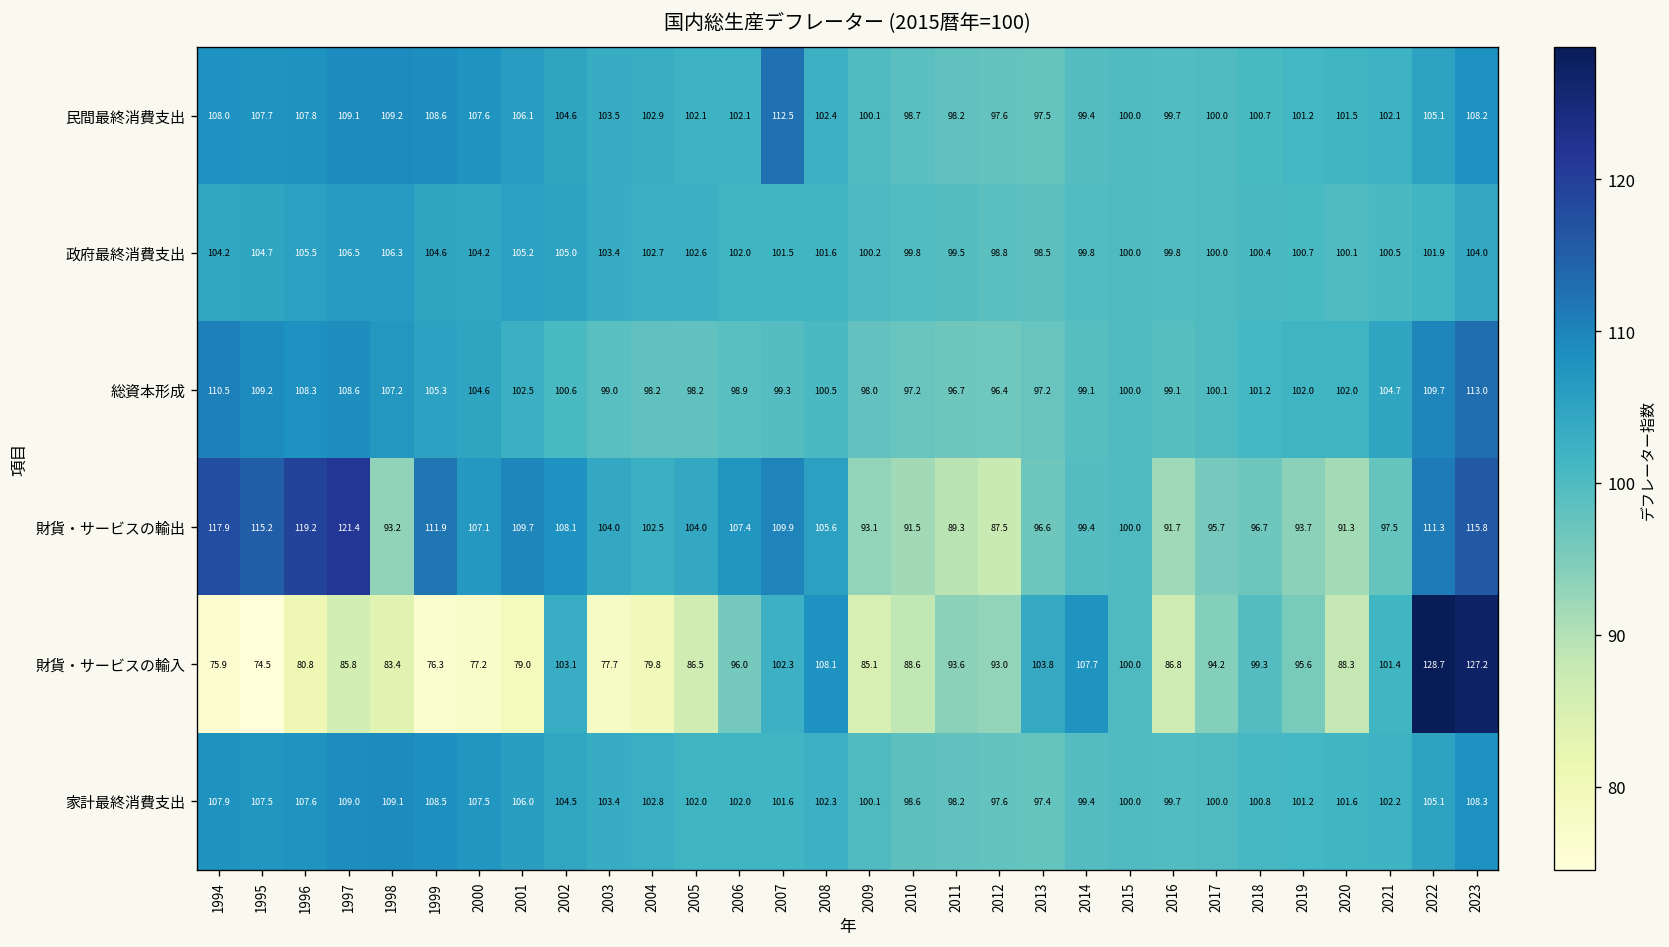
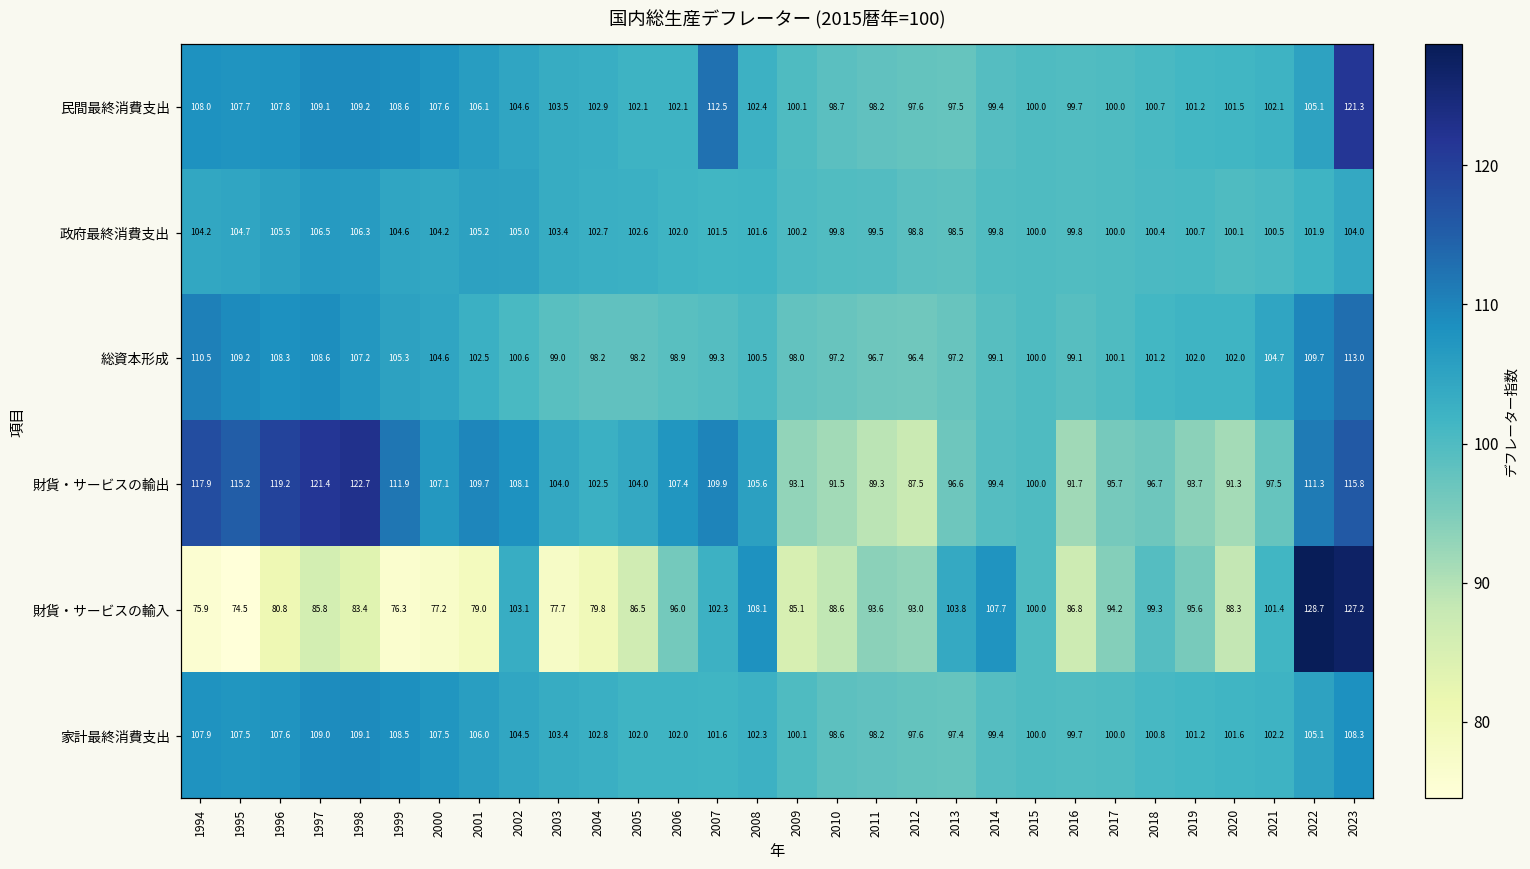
民間最終消費支出, 2023: 108.2 -> 121.3
財貨・サービスの輸出, 1998: 93.2 -> 122.7
